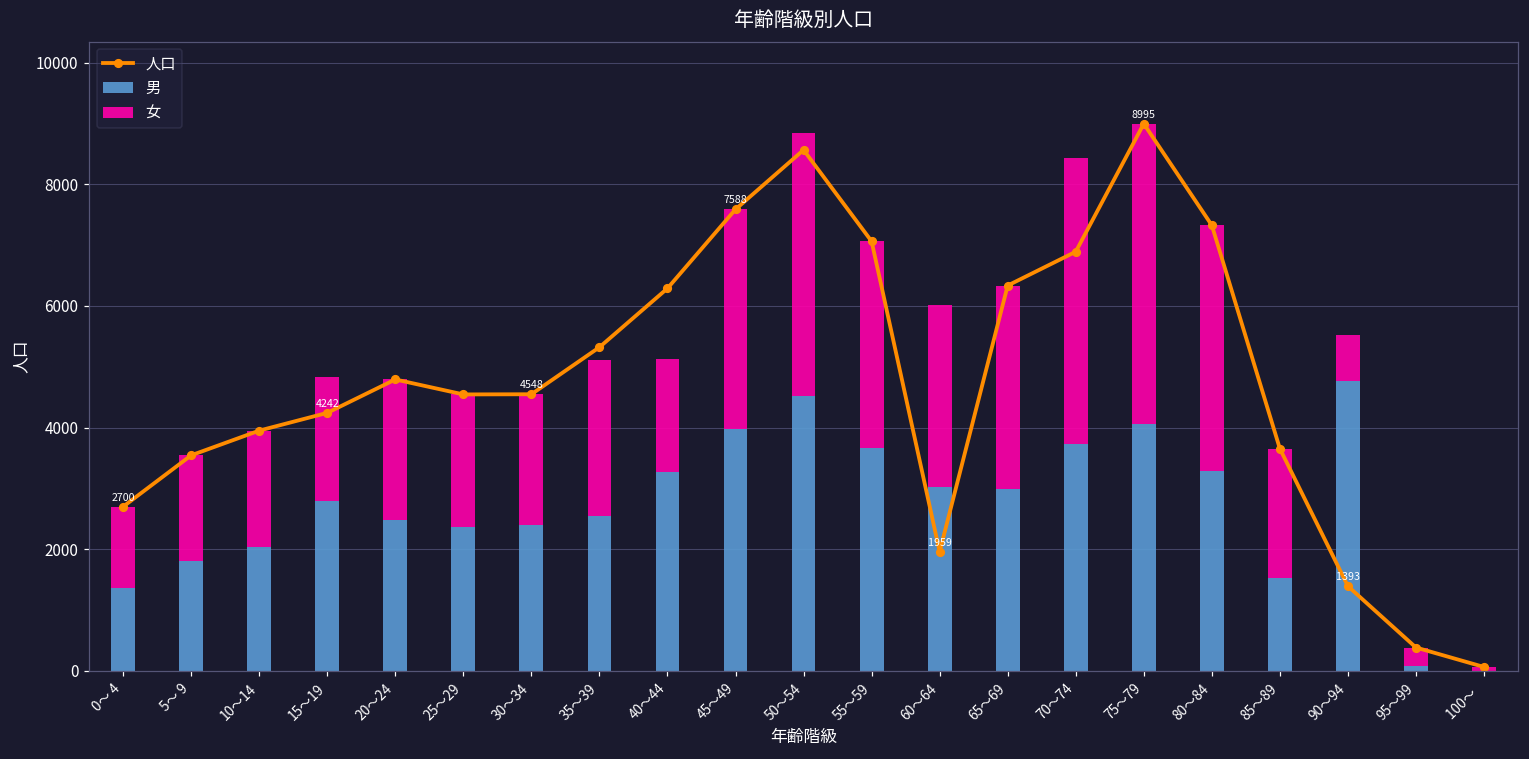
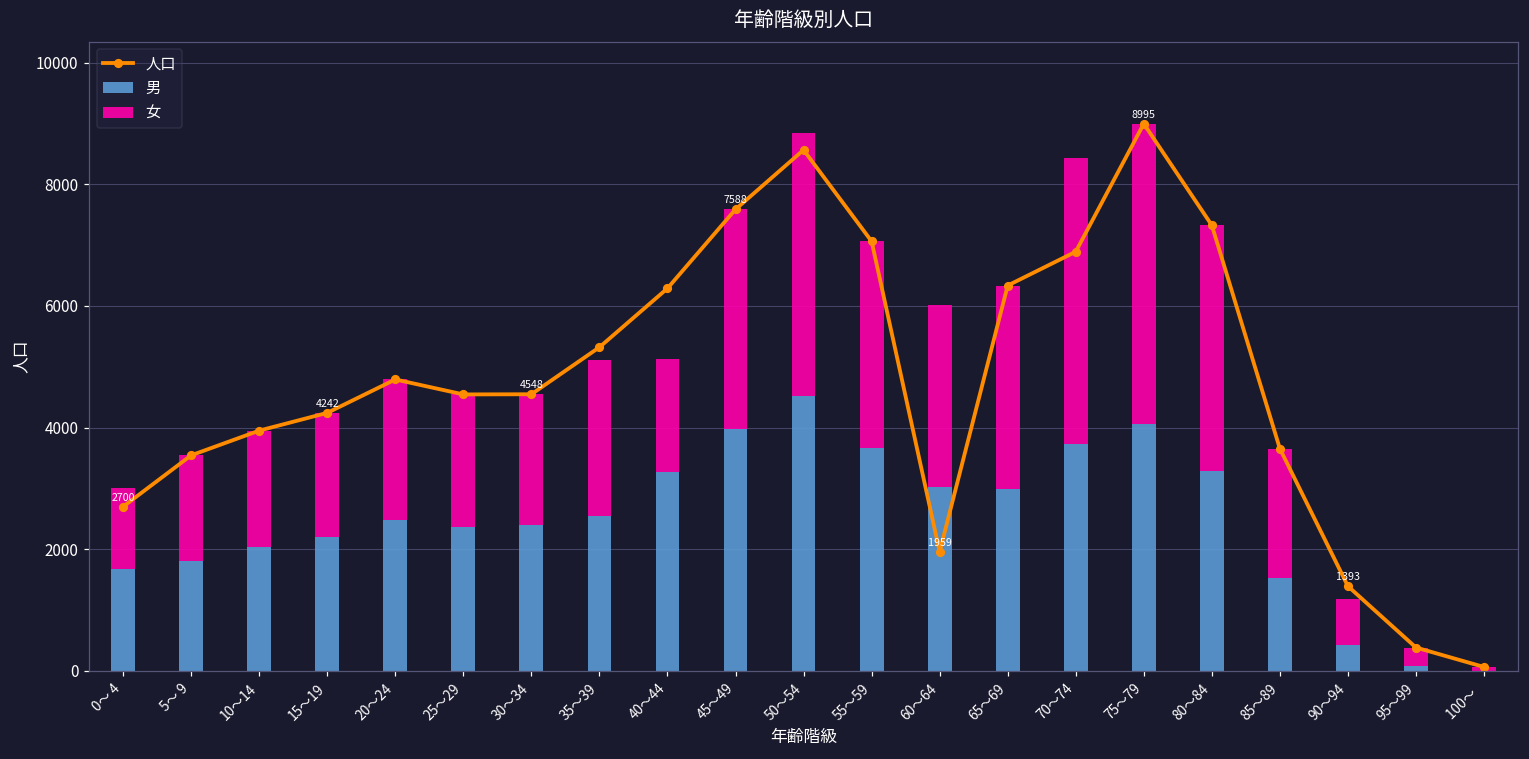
男, 0～ 4: 1400 -> 1700
男, 15～19: 2800 -> 2200
男, 90～94: 4800 -> 400
